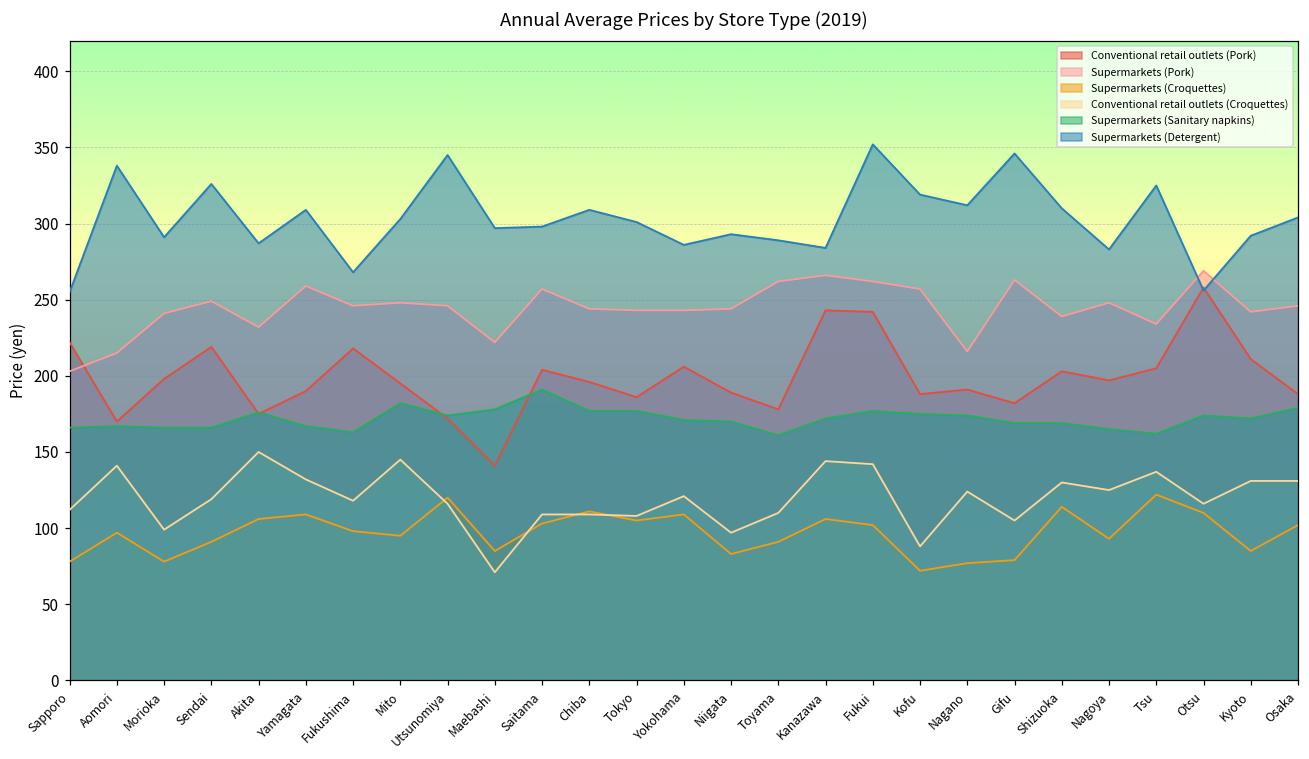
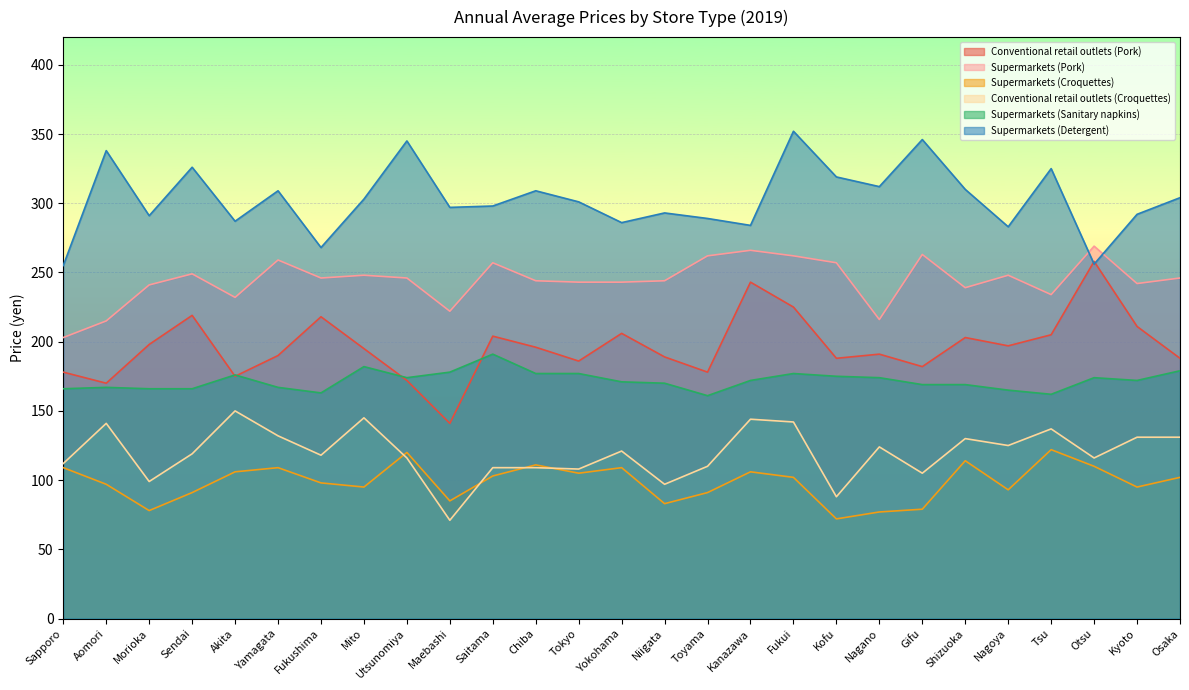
Conventional retail outlets (Pork), Sapporo: 222 -> 178
Supermarkets (Croquettes), Sapporo: 78 -> 109
Conventional retail outlets (Pork), Fukui: 242 -> 225
Supermarkets (Croquettes), Kyoto: 85 -> 95
